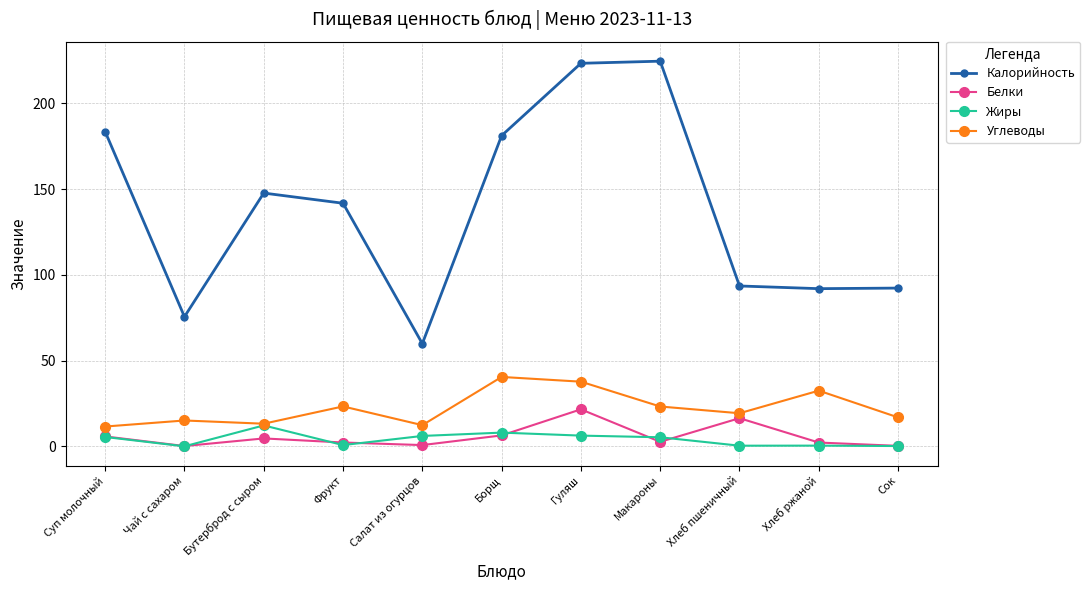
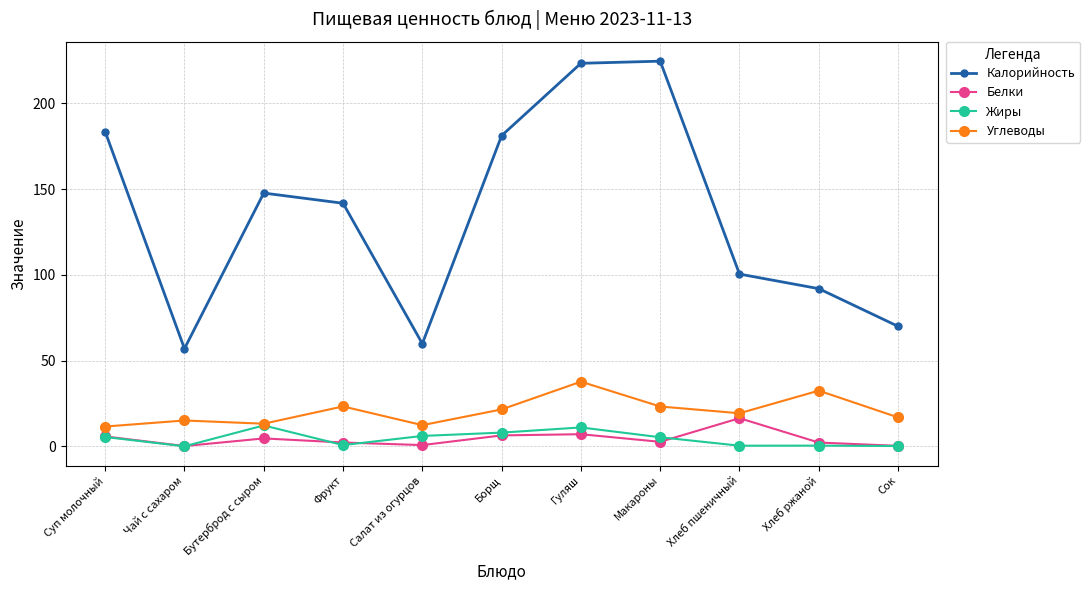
Калорийность, Чай с сахаром: 76 -> 57
Углеводы, Борщ: 40 -> 22
Белки, Гуляш: 22 -> 7
Жиры, Гуляш: 6 -> 11
Калорийность, Хлеб пшеничный: 94 -> 100
Калорийность, Сок: 92 -> 70
